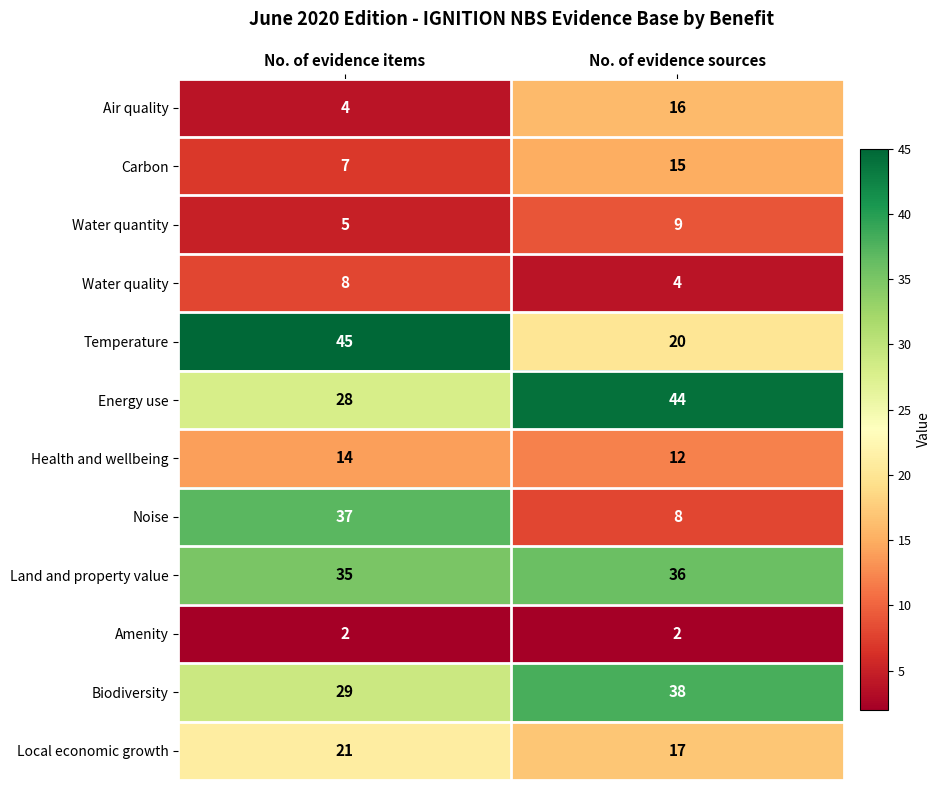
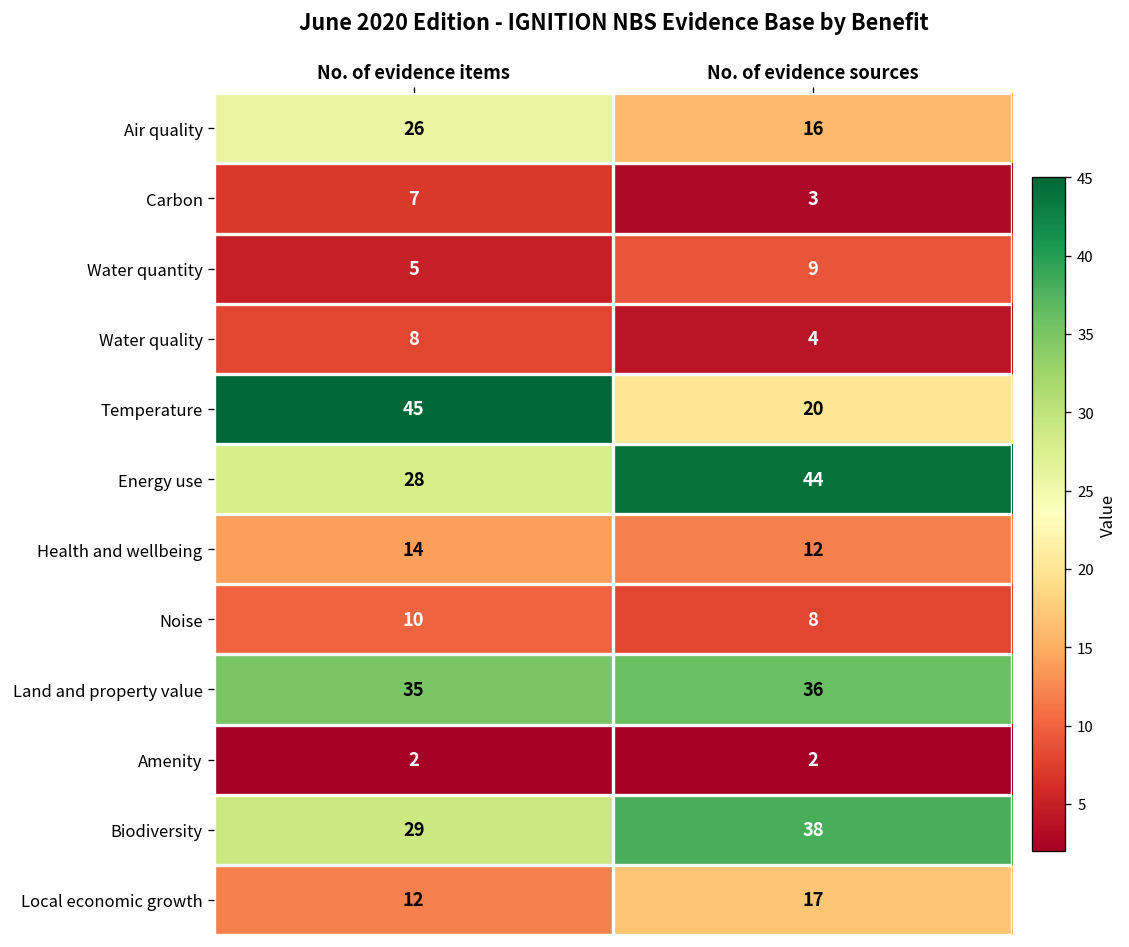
Air quality, No. of evidence items: 4 -> 26
Carbon, No. of evidence sources: 15 -> 3
Noise, No. of evidence items: 37 -> 10
Local economic growth, No. of evidence items: 21 -> 12
